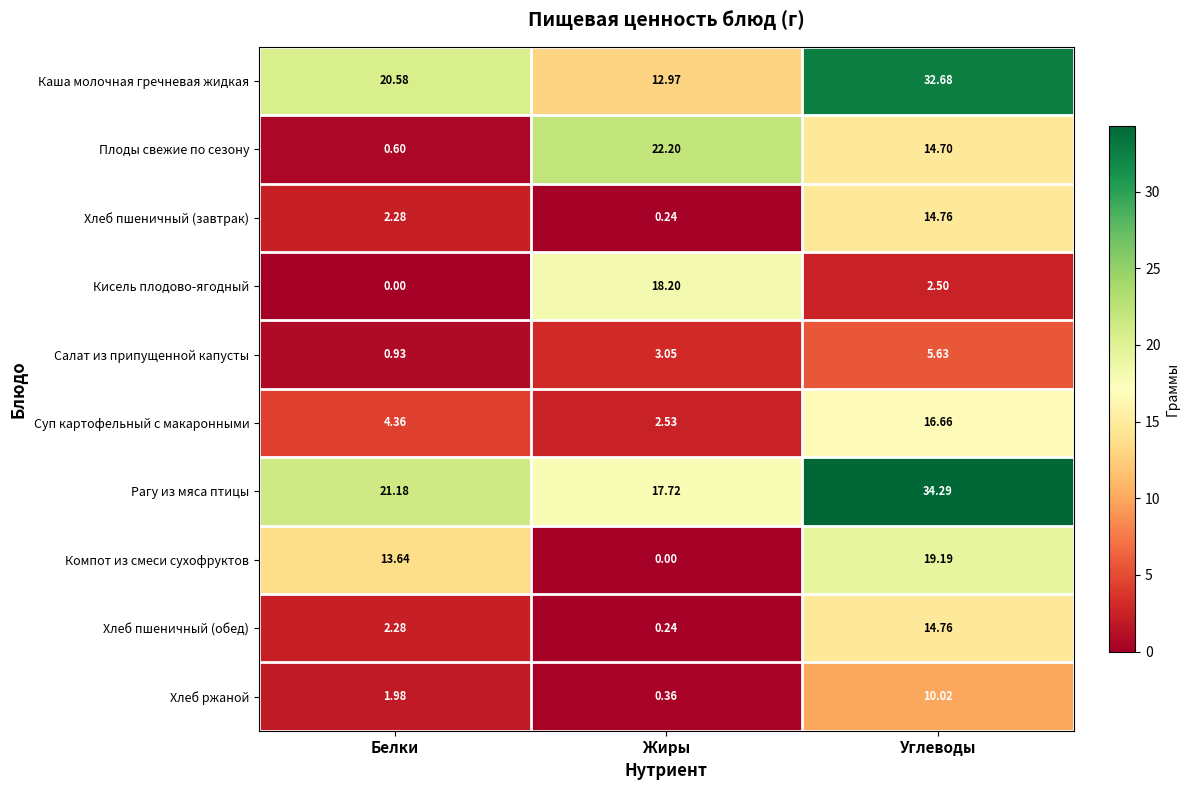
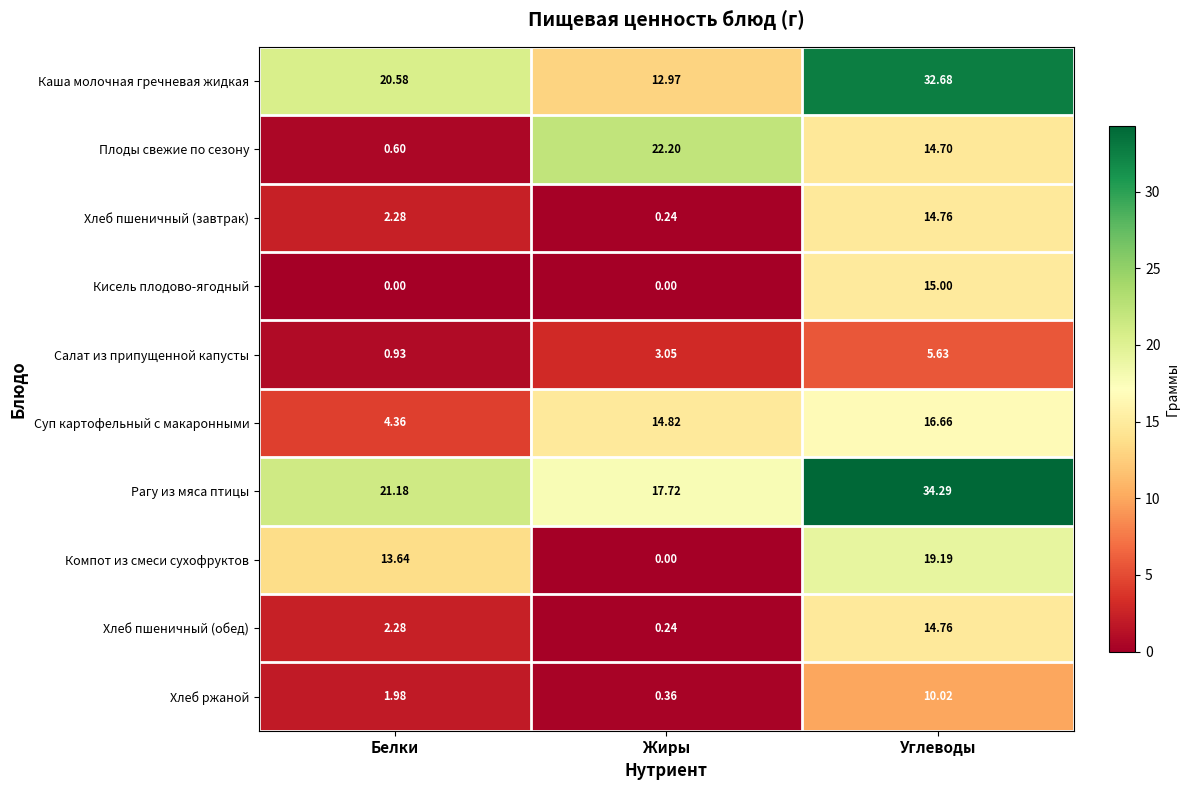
Кисель плодово-ягодный, Жиры: 18.20 -> 0.00
Кисель плодово-ягодный, Углеводы: 2.50 -> 15.00
Суп картофельный с макаронными, Жиры: 2.53 -> 14.82
